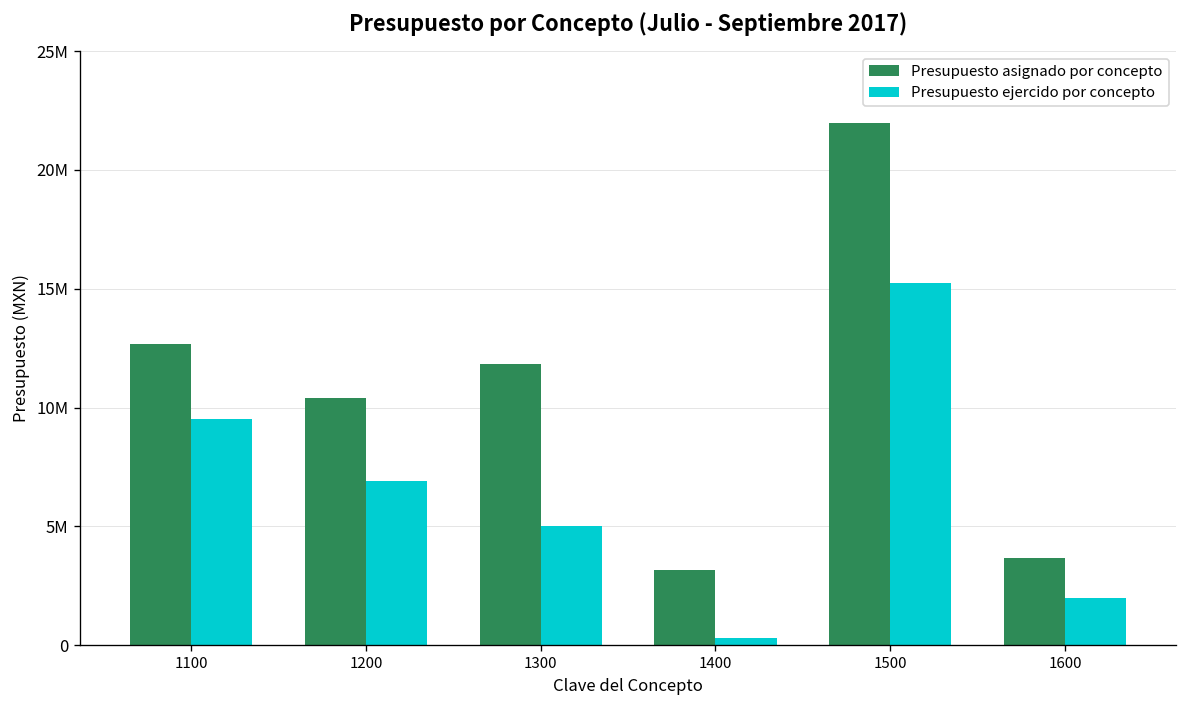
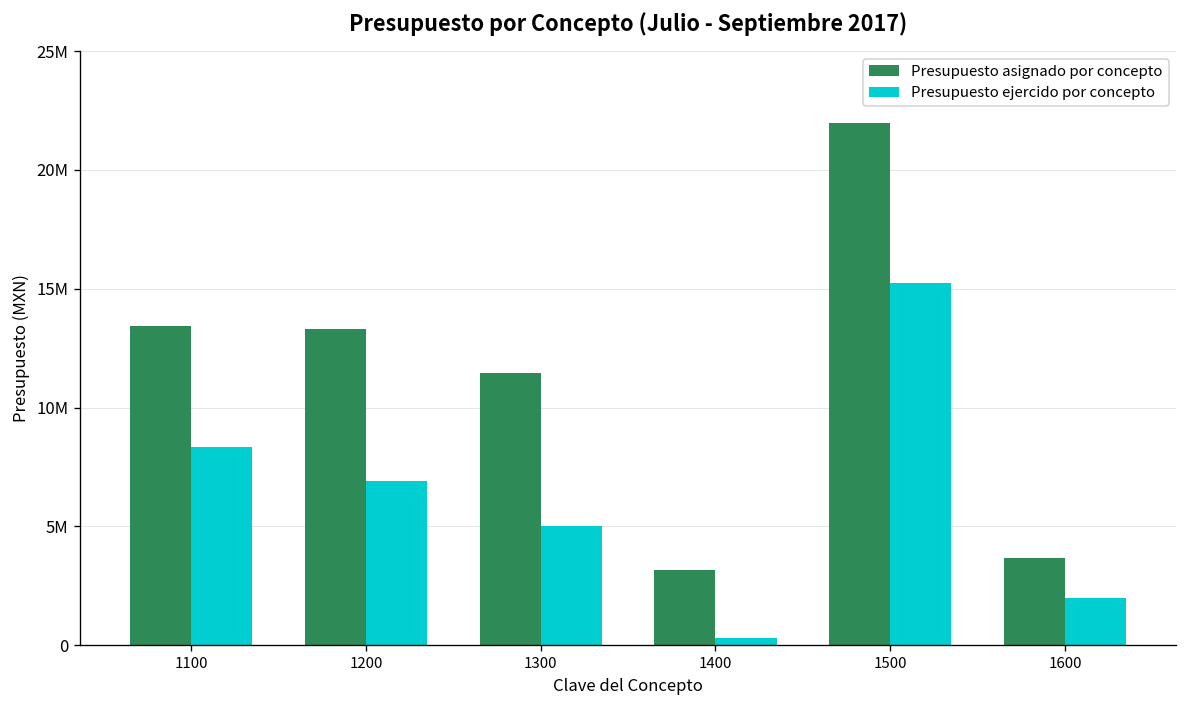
Presupuesto asignado por concepto, 1100: 12700000 -> 13400000
Presupuesto ejercido por concepto, 1100: 9500000 -> 8300000
Presupuesto asignado por concepto, 1200: 10400000 -> 13300000
Presupuesto asignado por concepto, 1300: 11900000 -> 11400000
